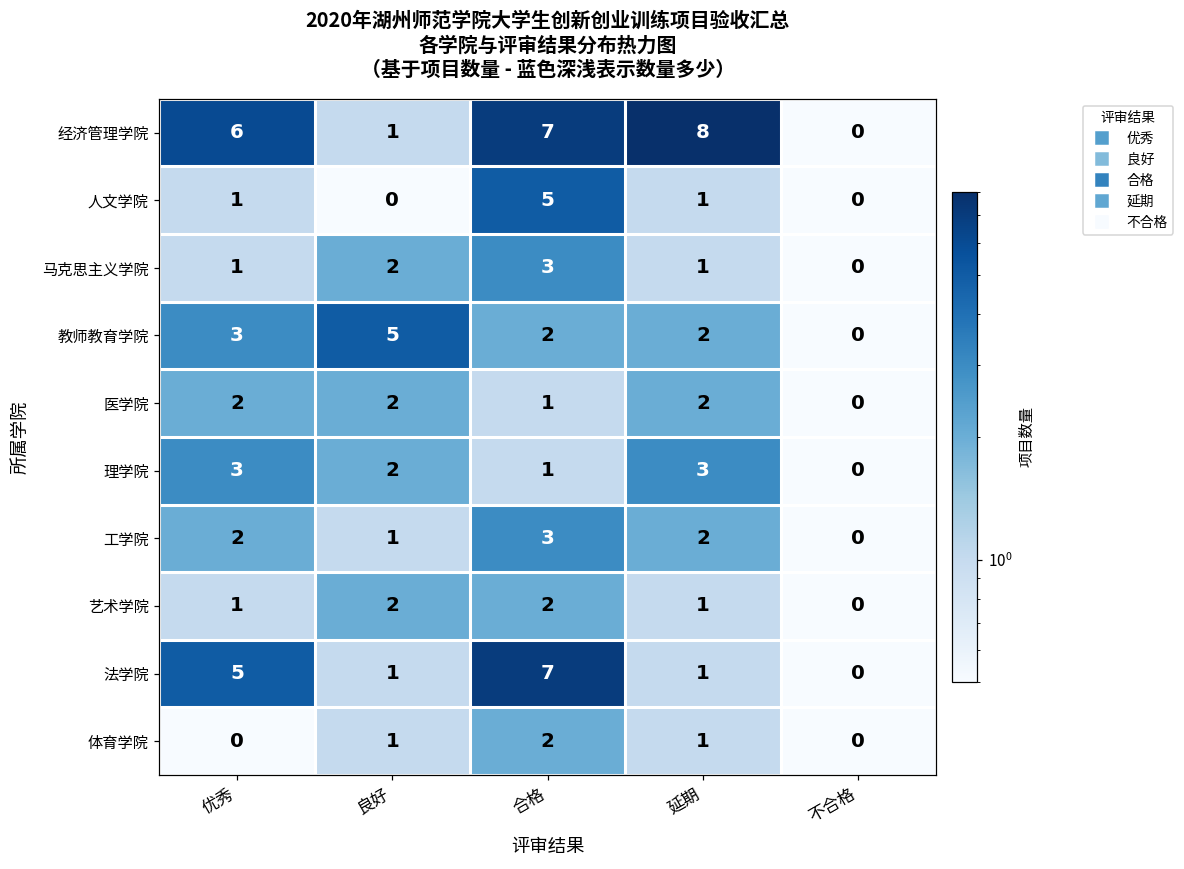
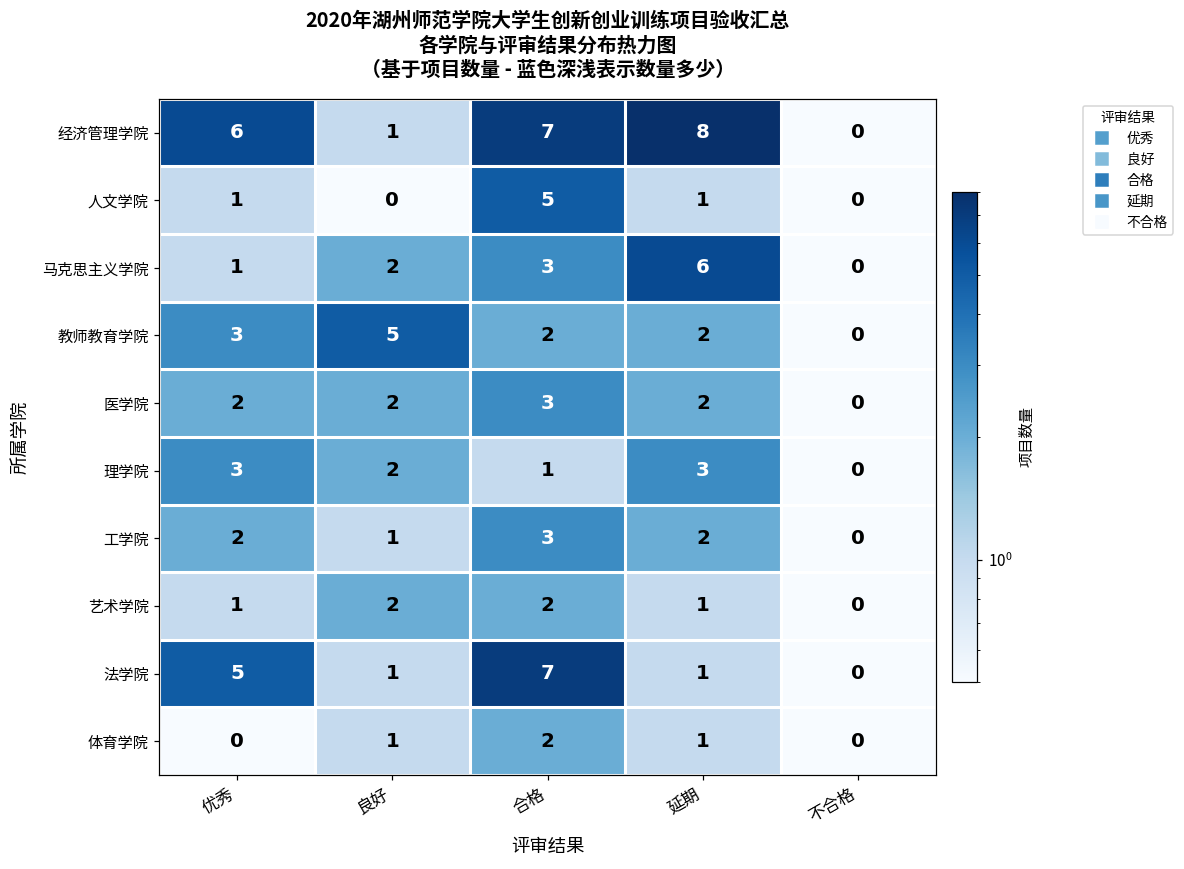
马克思主义学院, 延期: 1 -> 6
医学院, 合格: 1 -> 3
